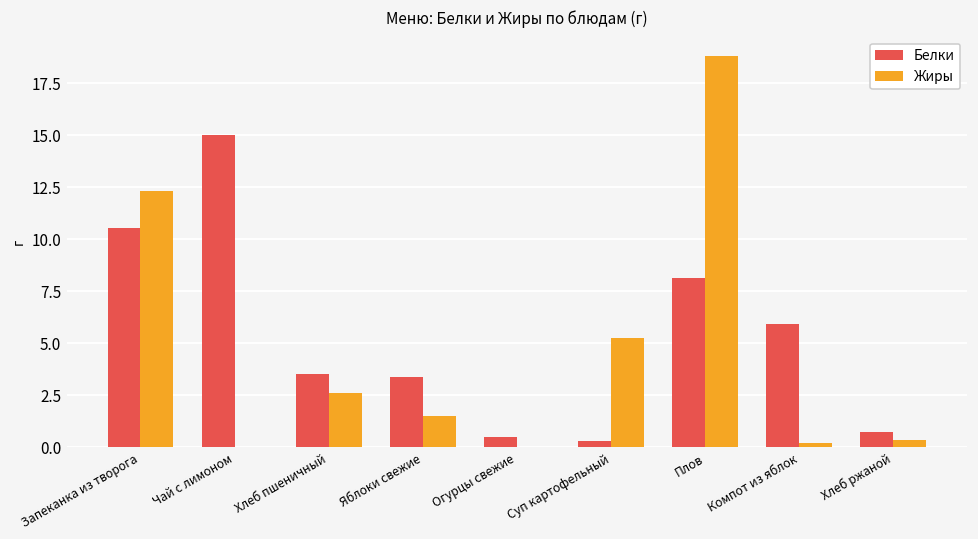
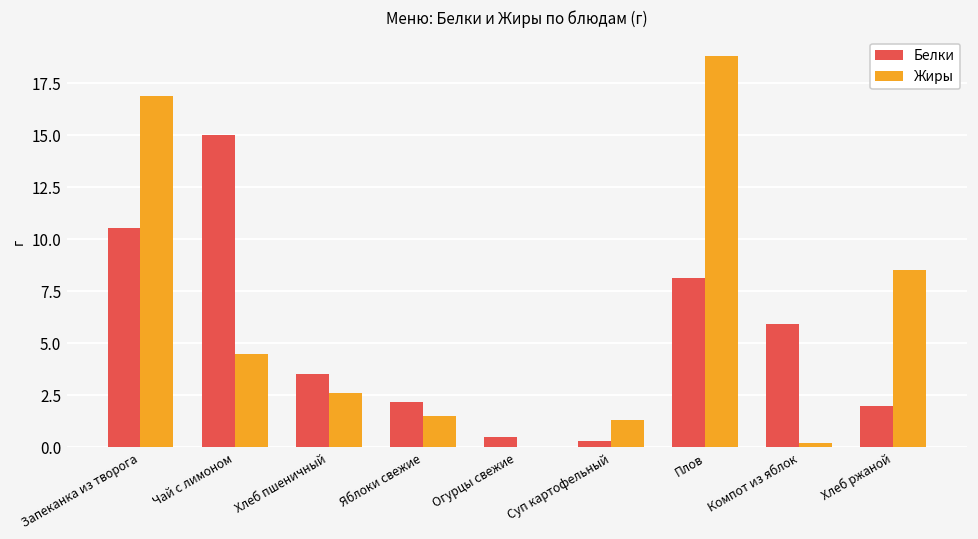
Жиры, Запеканка из творога: 12.3 -> 16.9
Жиры, Чай с лимоном: 0.0 -> 4.5
Белки, Яблоки свежие: 3.4 -> 2.2
Жиры, Суп картофельный: 5.3 -> 1.3
Белки, Хлеб ржаной: 0.7 -> 2.0
Жиры, Хлеб ржаной: 0.4 -> 8.5
